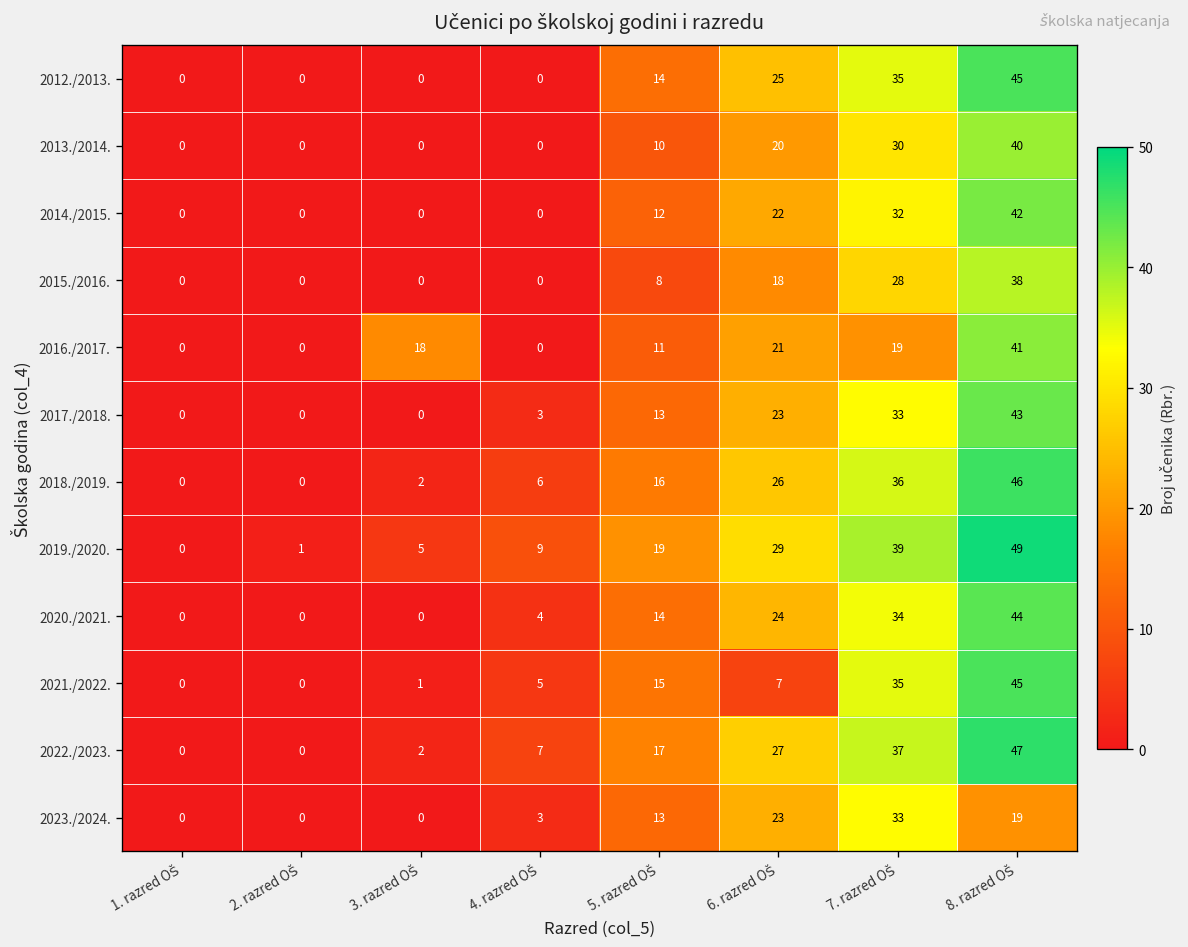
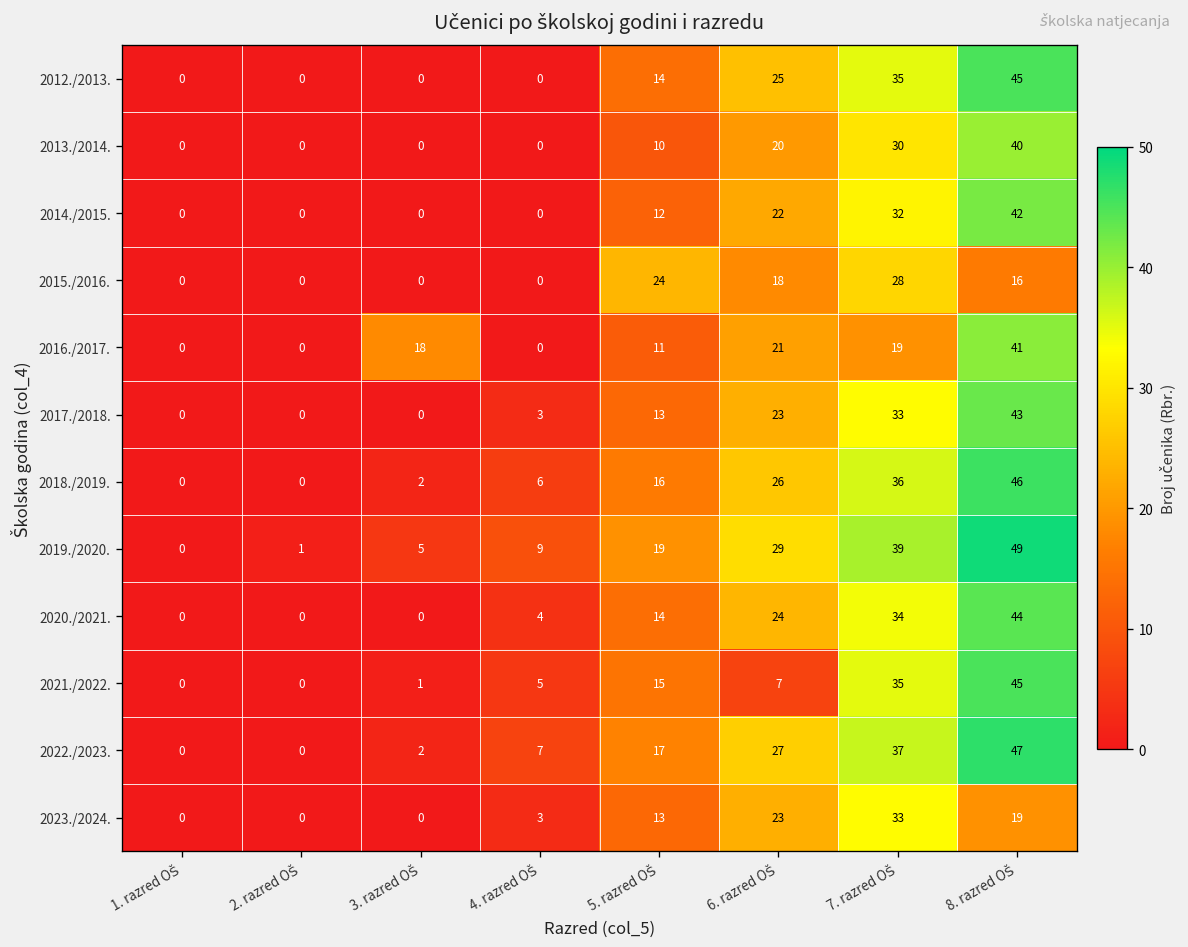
2015./2016., 5. razred OŠ: 8 -> 24
2015./2016., 8. razred OŠ: 38 -> 16
